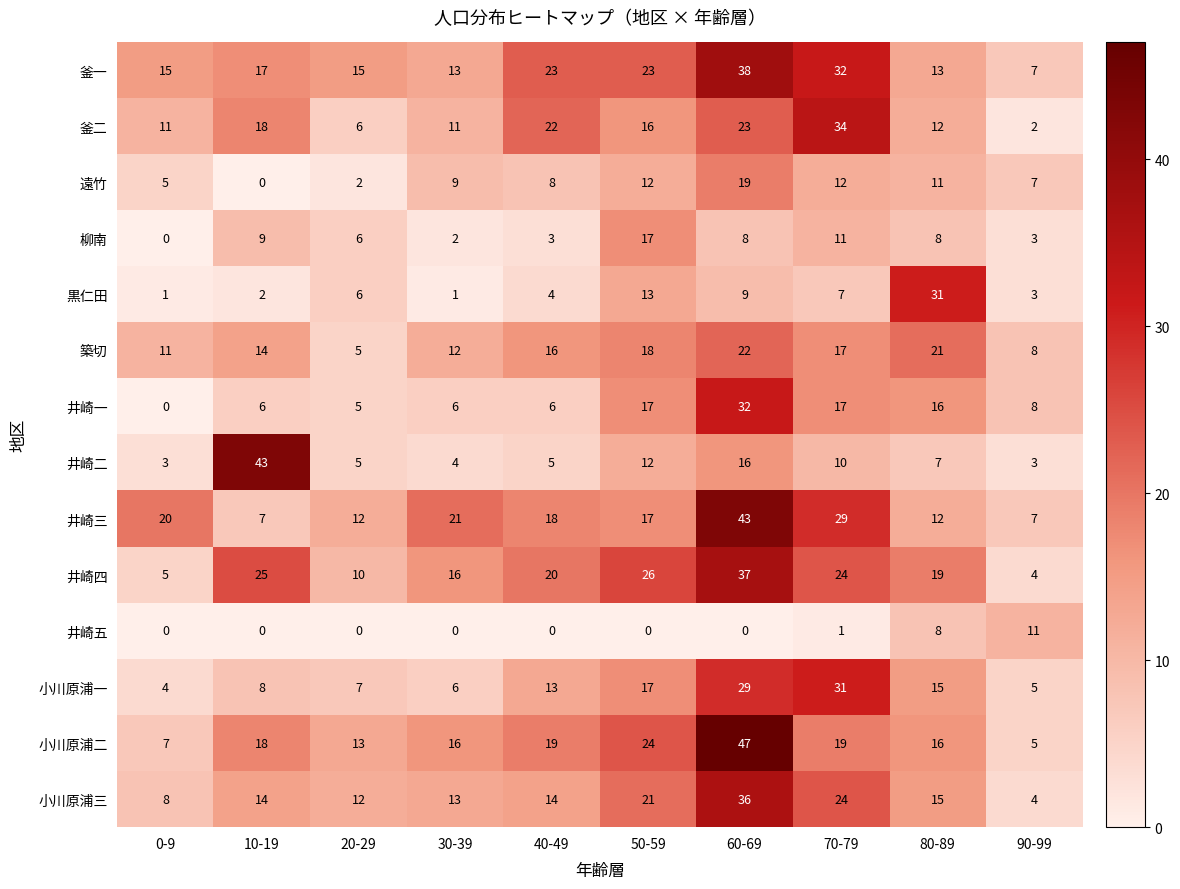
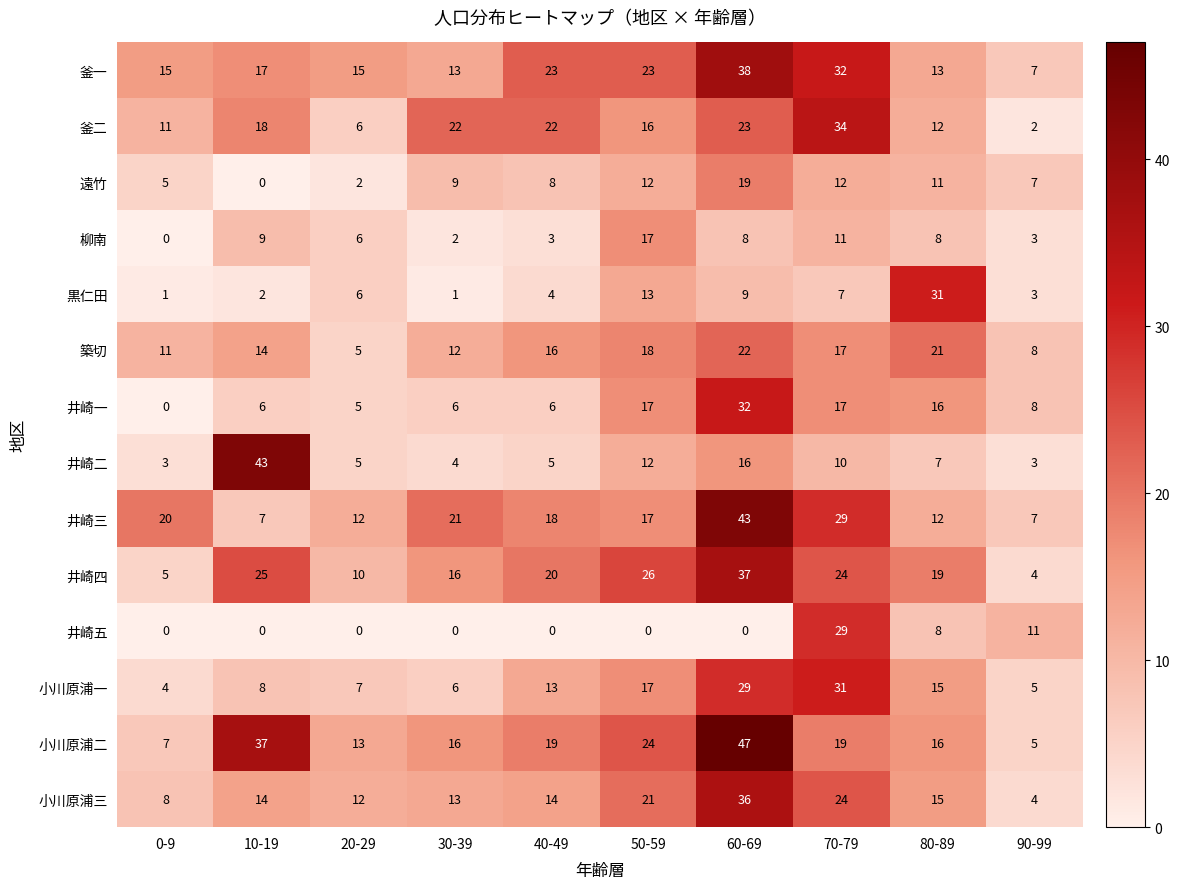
釜二, 30-39: 11 -> 22
井崎五, 70-79: 1 -> 29
小川原浦二, 10-19: 18 -> 37
